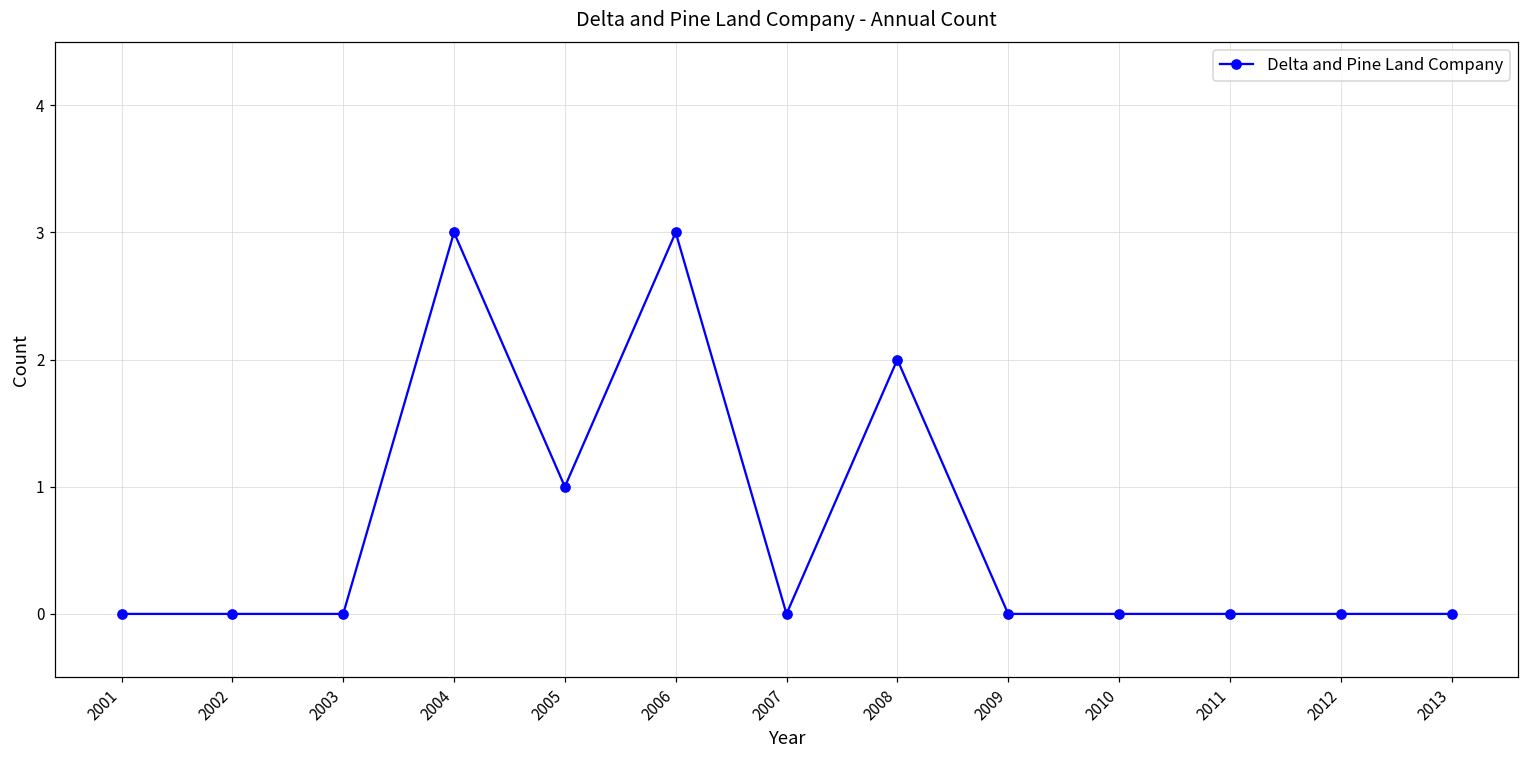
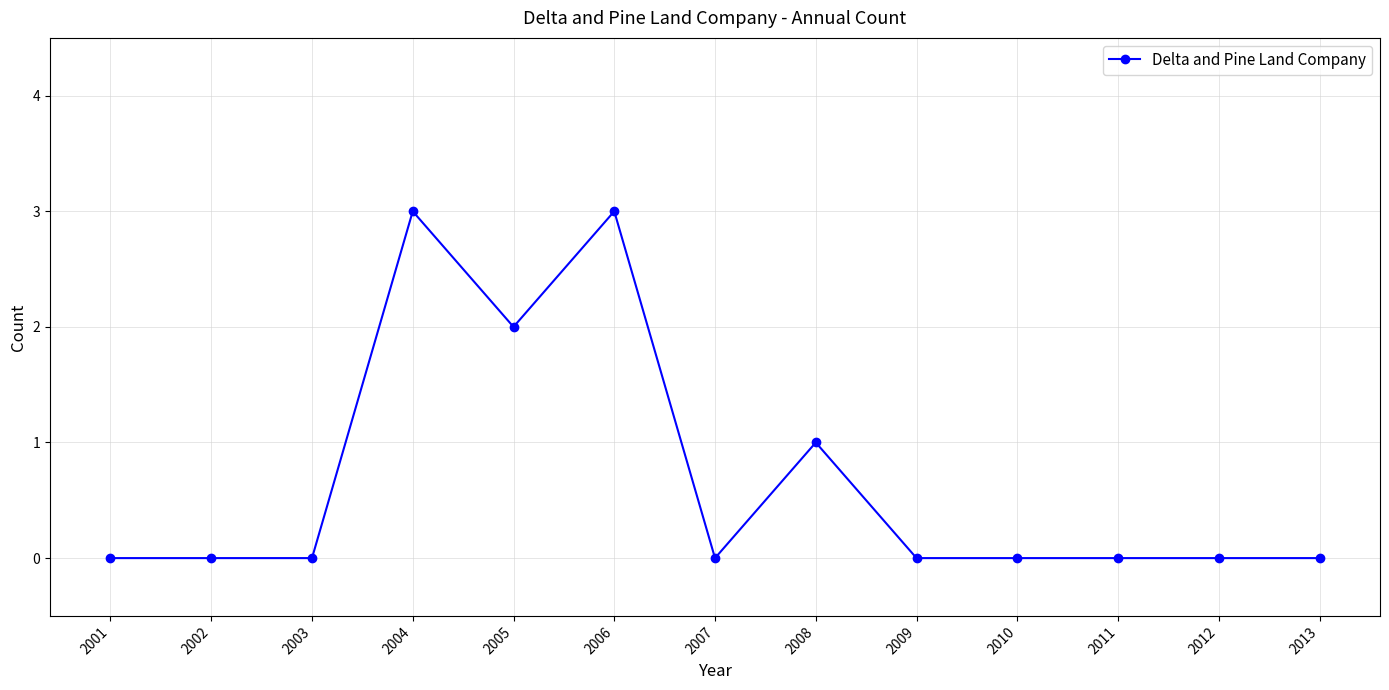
2005: 1 -> 2
2008: 2 -> 1
